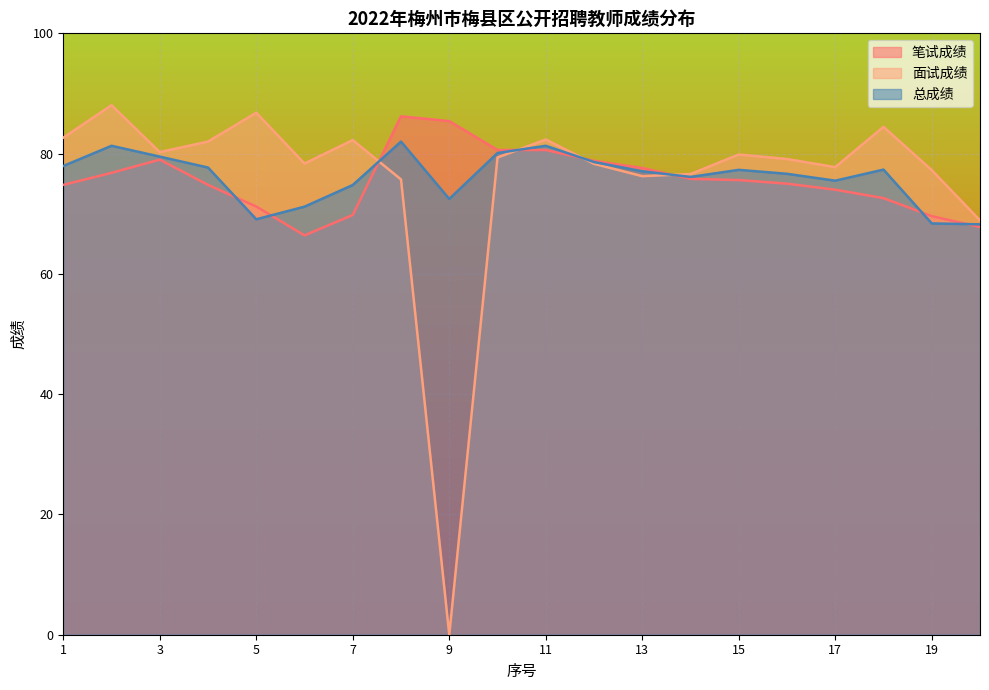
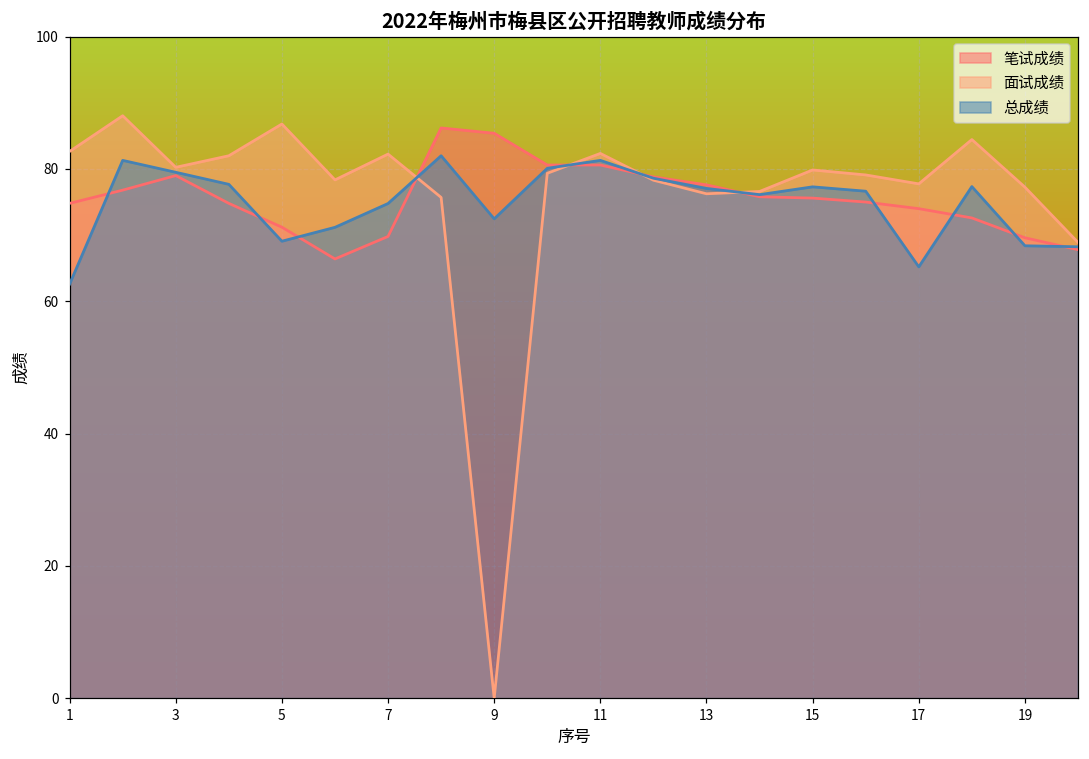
总成绩, 1: 78 -> 63
总成绩, 17: 76 -> 65
